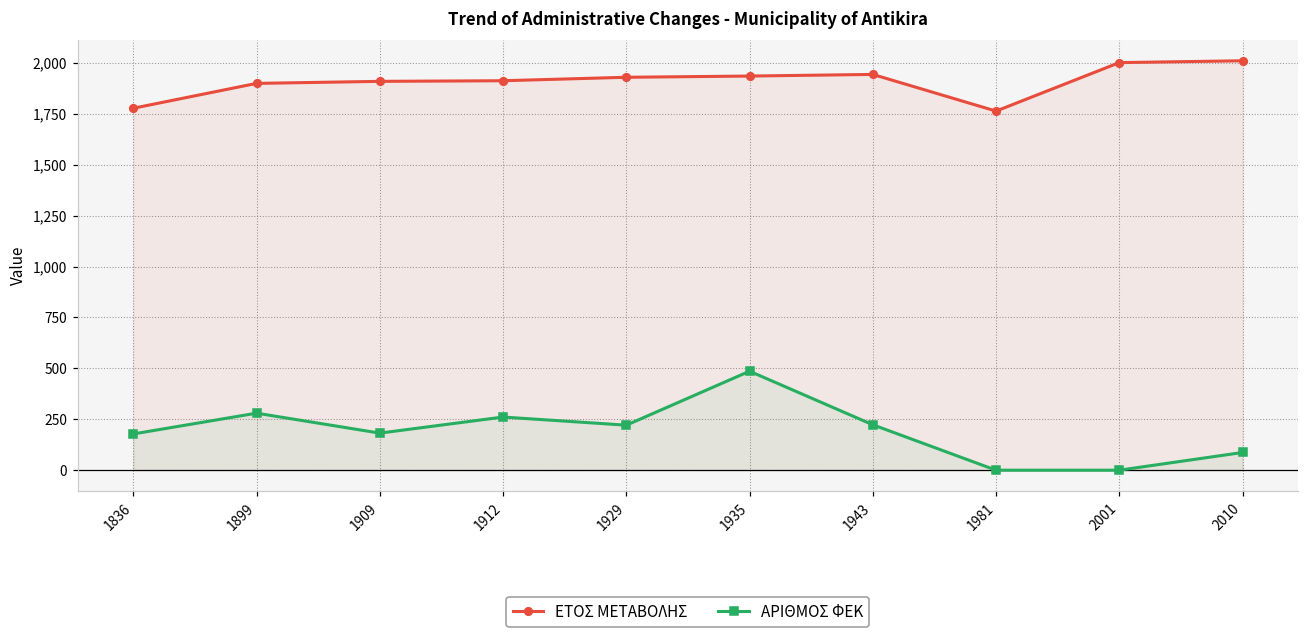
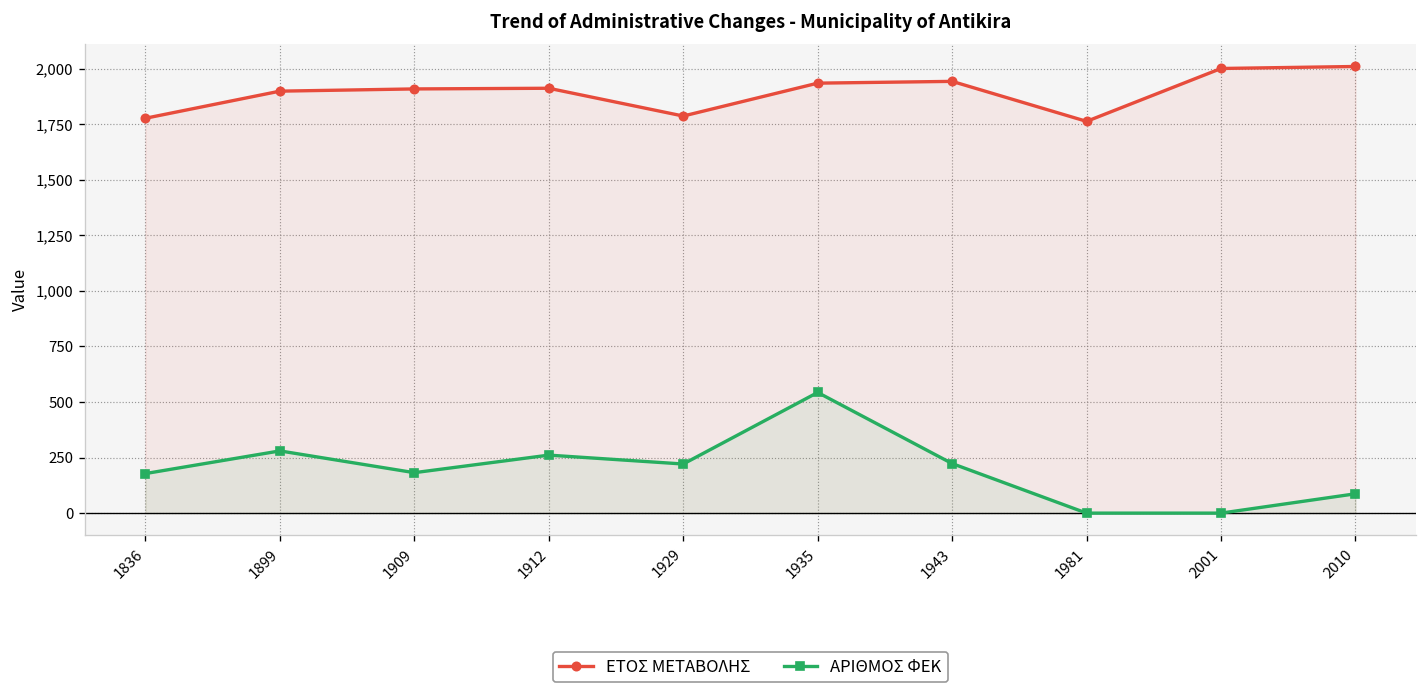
ΕΤΟΣ ΜΕΤΑΒΟΛΗΣ, 1929: 1,930 -> 1,790
ΑΡΙΘΜΟΣ ΦΕΚ, 1935: 490 -> 540
